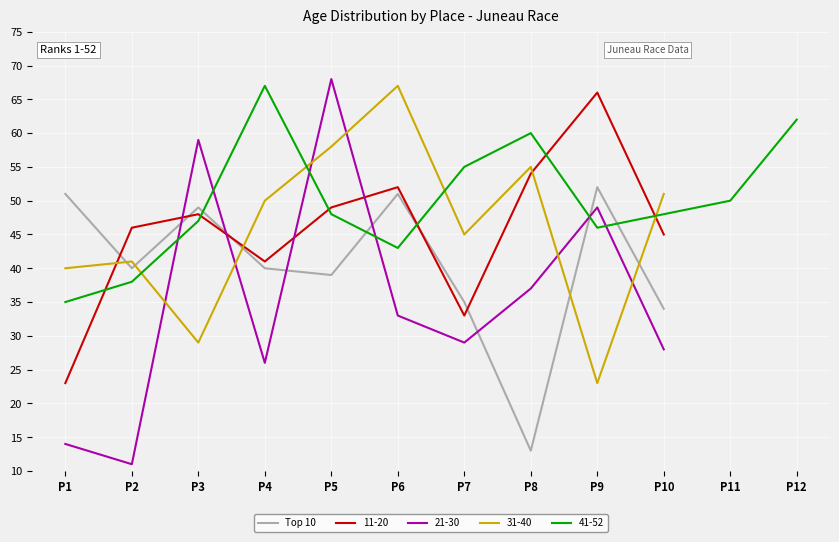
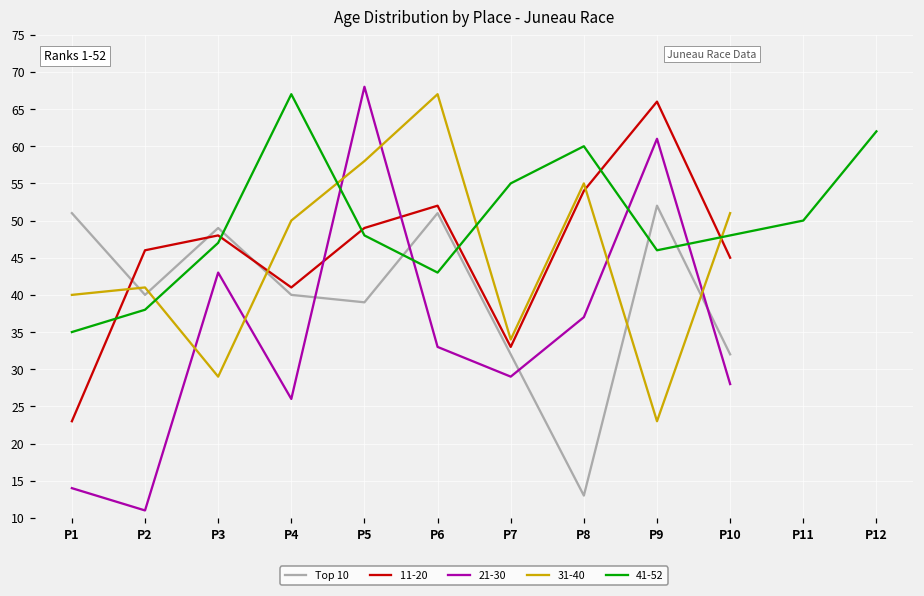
21-30, P3: 59 -> 43
Top 10, P7: 35 -> 32
31-40, P7: 45 -> 34
21-30, P9: 49 -> 61
Top 10, P10: 34 -> 32
